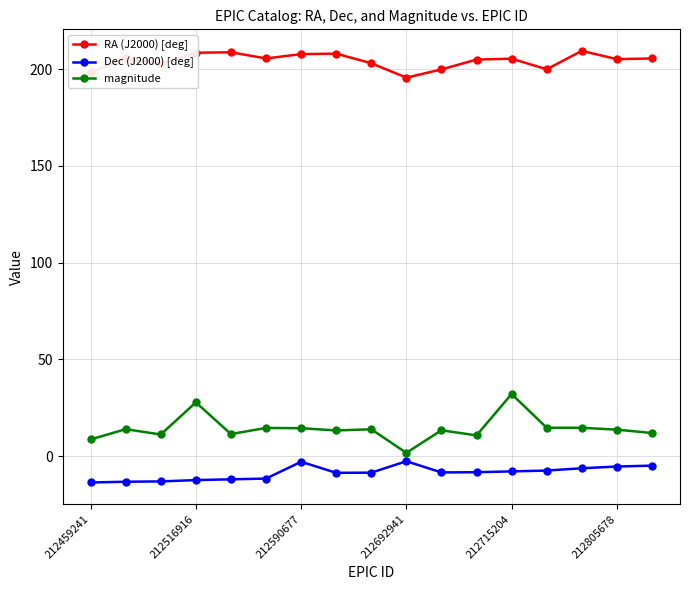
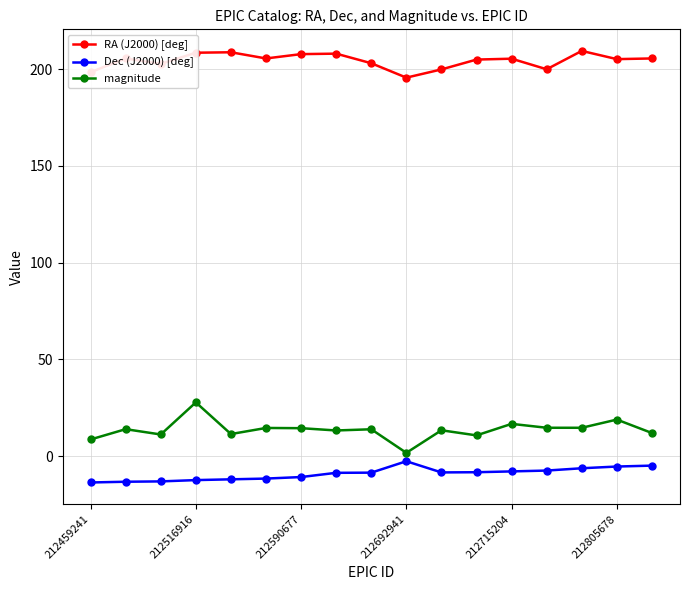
Dec (J2000) [deg], 212590677: -3 -> -11
magnitude, 212715204: 32 -> 17
magnitude, 212805678: 14 -> 19
